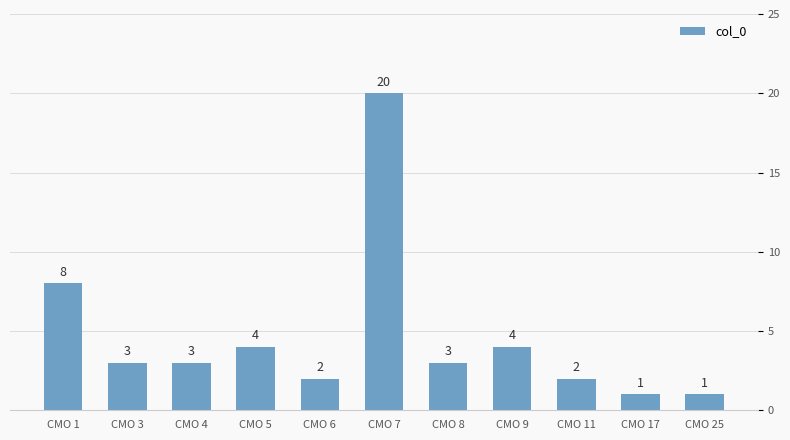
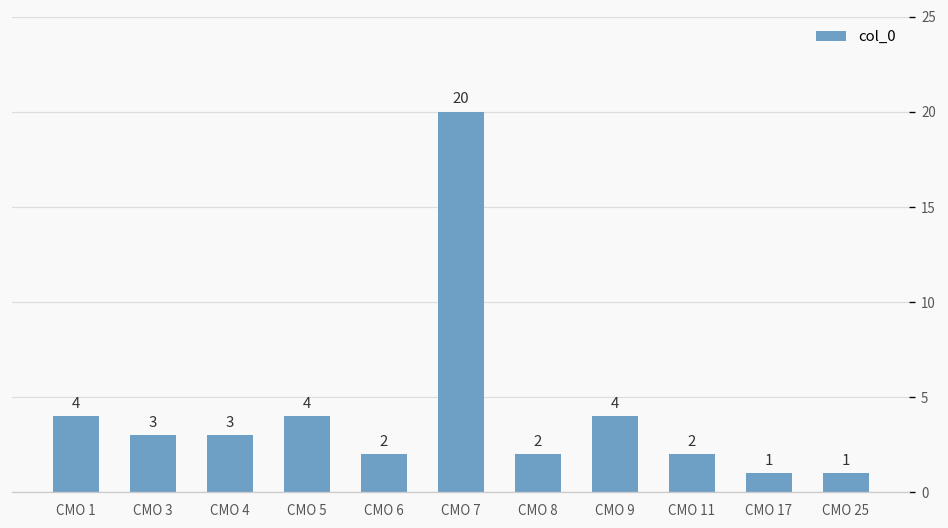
CMO 1: 8 -> 4
CMO 8: 3 -> 2
